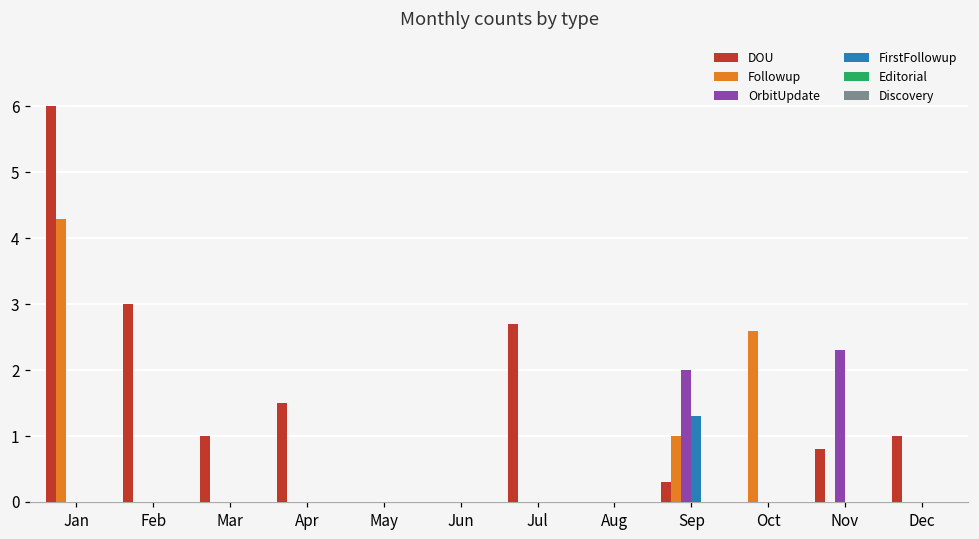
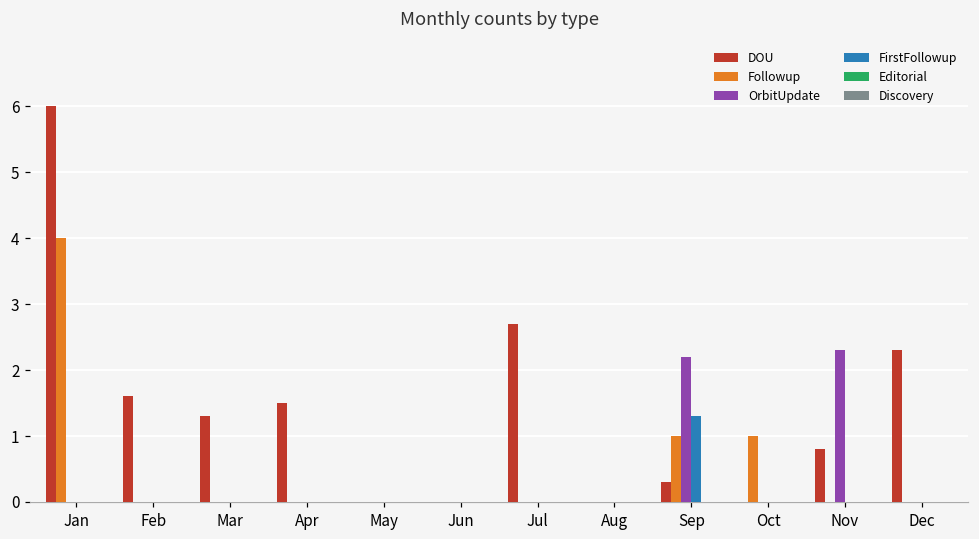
Followup, Jan: 4.3 -> 4.0
DOU, Feb: 3.0 -> 1.6
DOU, Mar: 1.0 -> 1.3
OrbitUpdate, Sep: 2.0 -> 2.2
Followup, Oct: 2.6 -> 1.0
DOU, Dec: 1.0 -> 2.3
